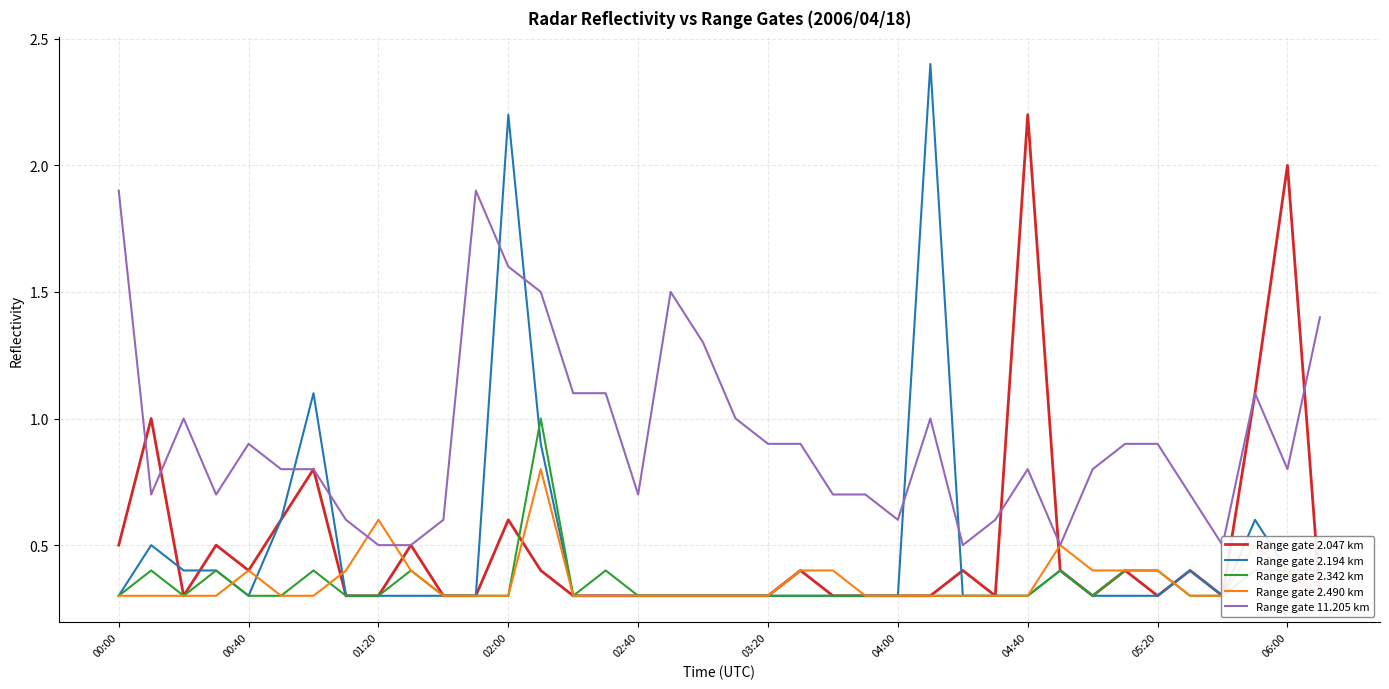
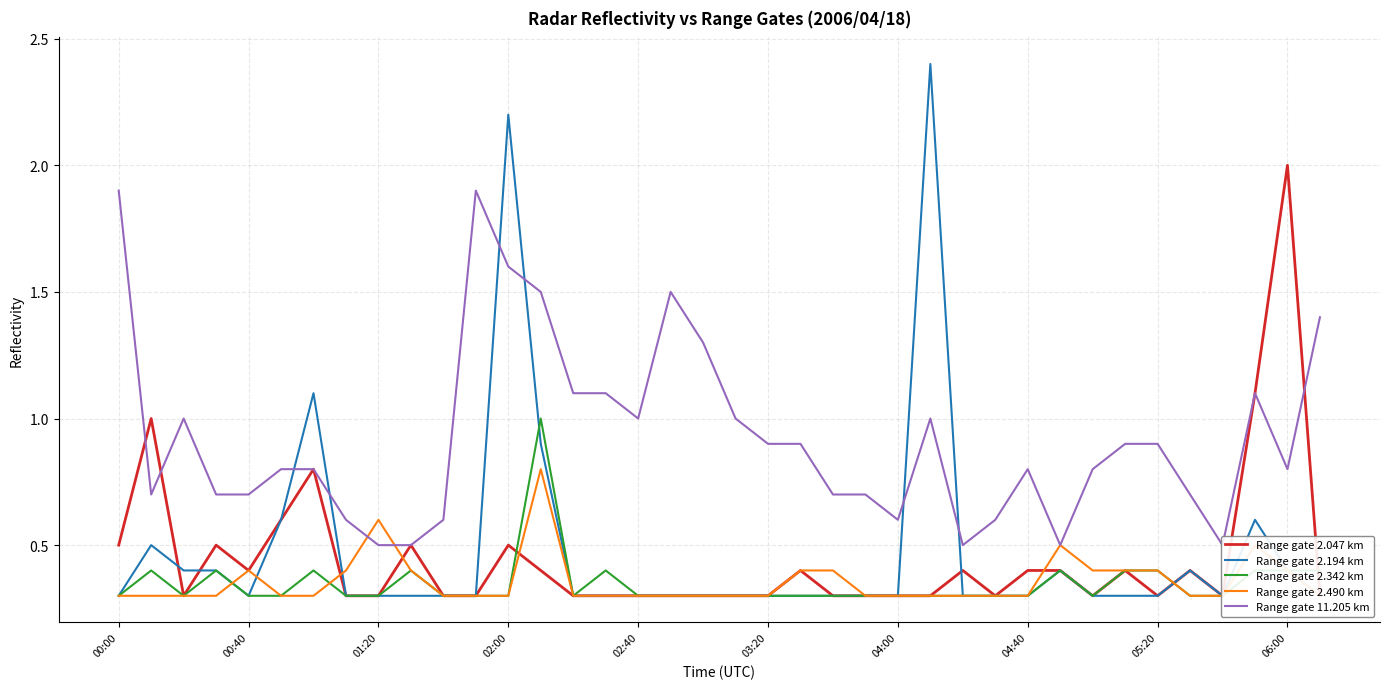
Range gate 11.205 km, 00:40: 0.9 -> 0.7
Range gate 2.047 km, 02:00: 0.6 -> 0.5
Range gate 11.205 km, 02:40: 0.7 -> 1.0
Range gate 2.047 km, 04:40: 2.2 -> 0.4
